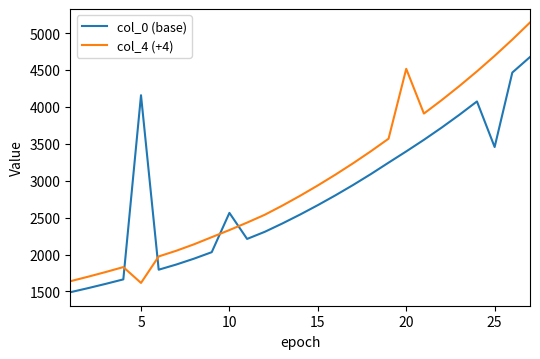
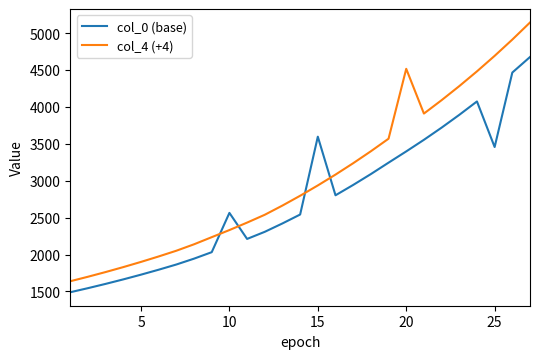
col_0 (base), 5: 4200 -> 1700
col_4 (+4), 5: 1600 -> 1900
col_0 (base), 15: 2700 -> 3600
